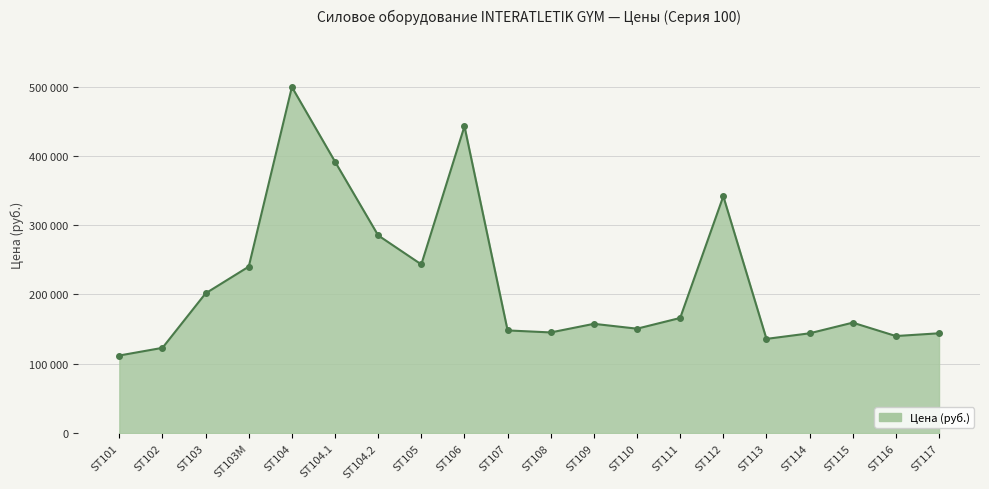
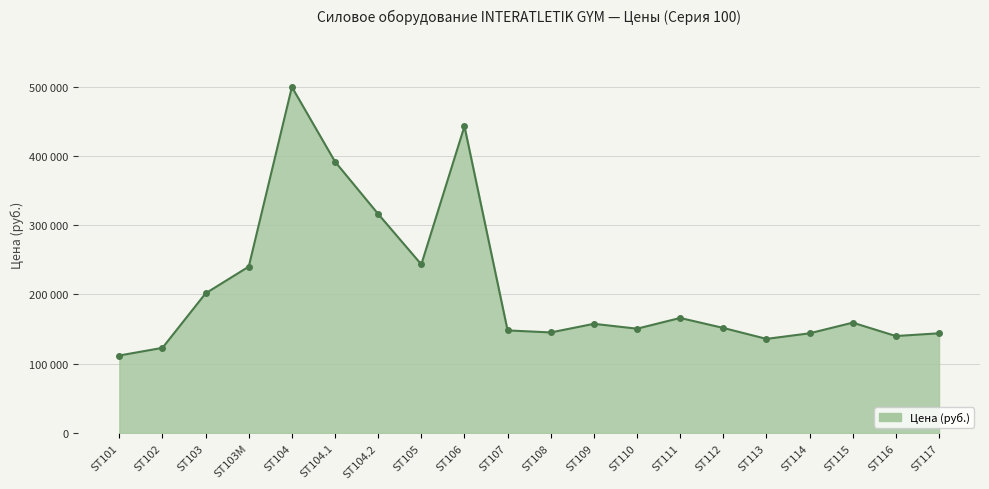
ST104.2: 290000 -> 320000
ST112: 340000 -> 150000
